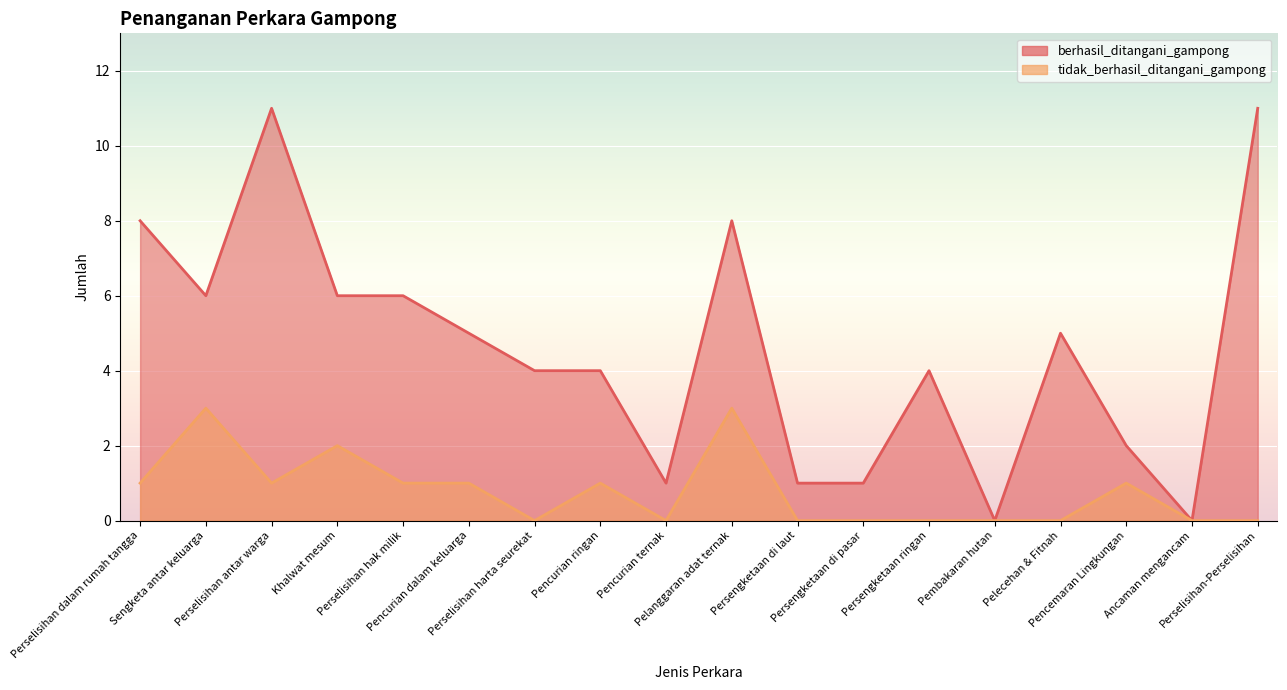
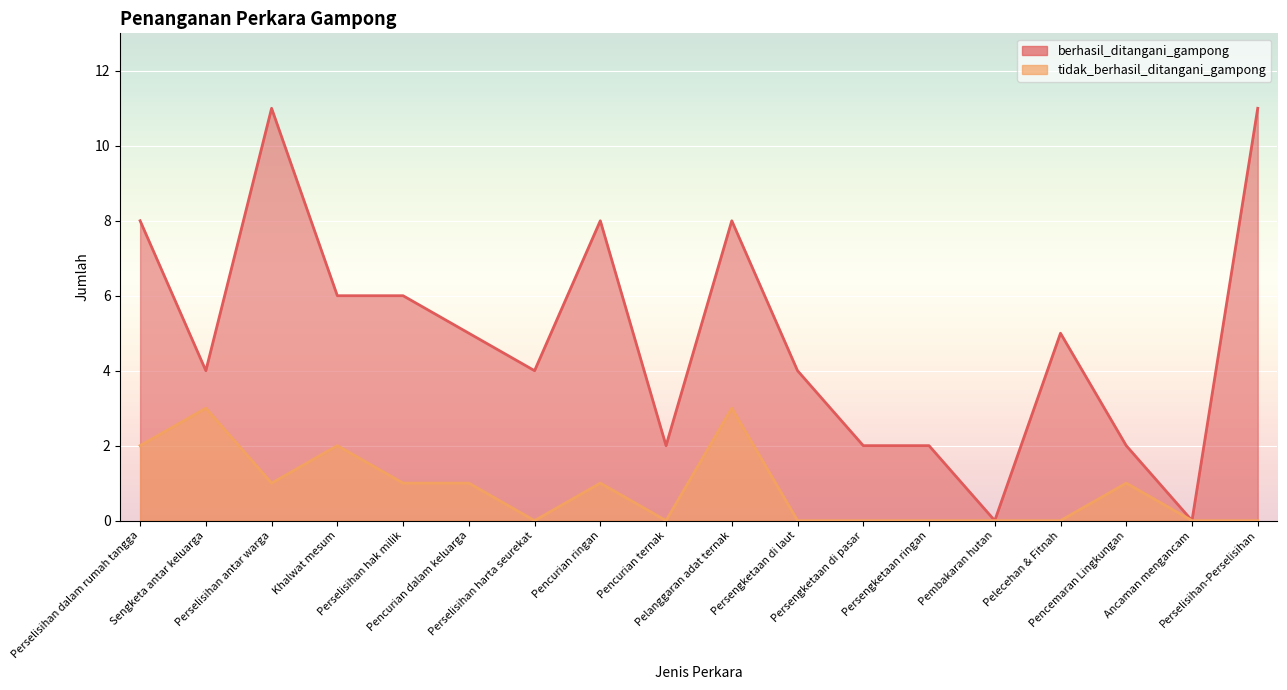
tidak_berhasil_ditangani_gampong, Perselisihan dalam rumah tangga: 1 -> 2
berhasil_ditangani_gampong, Sengketa antar keluarga: 6 -> 4
berhasil_ditangani_gampong, Pencurian ringan: 4 -> 8
berhasil_ditangani_gampong, Pencurian ternak: 1 -> 2
berhasil_ditangani_gampong, Persengketaan di laut: 1 -> 4
berhasil_ditangani_gampong, Persengketaan di pasar: 1 -> 2
berhasil_ditangani_gampong, Persengketaan ringan: 4 -> 2
